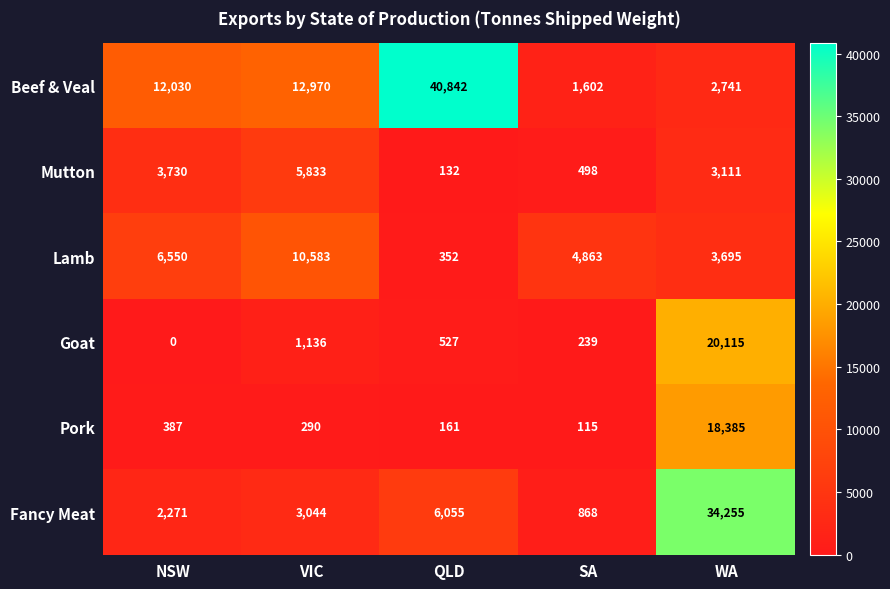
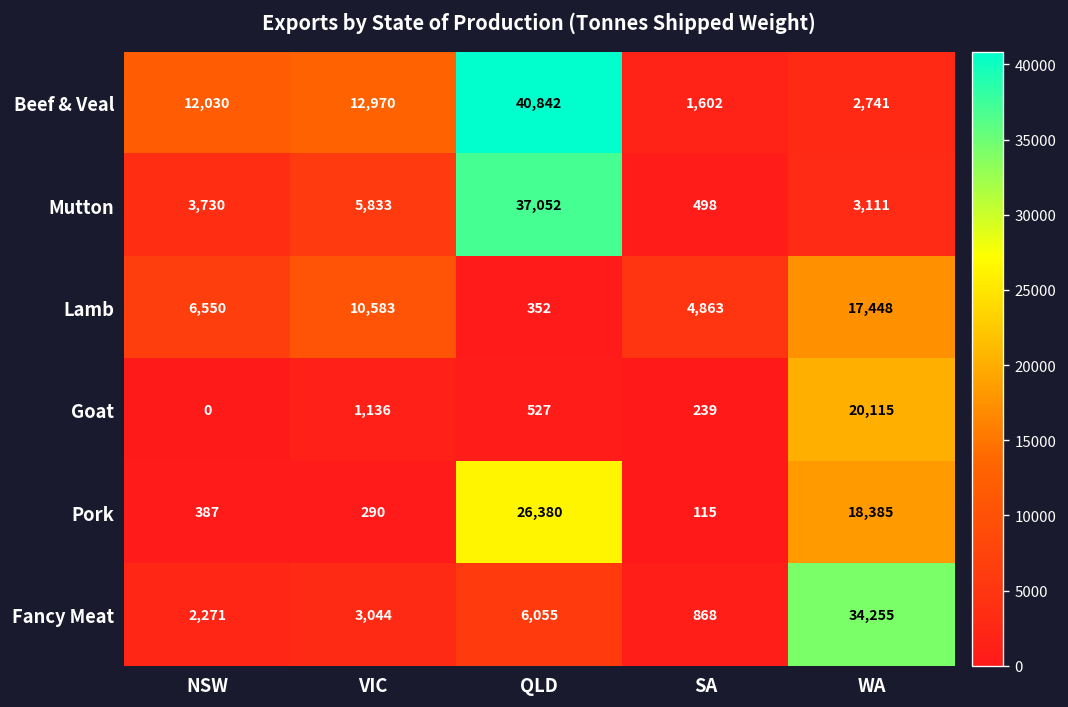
Mutton, QLD: 132 -> 37,052
Lamb, WA: 3,695 -> 17,448
Pork, QLD: 161 -> 26,380
